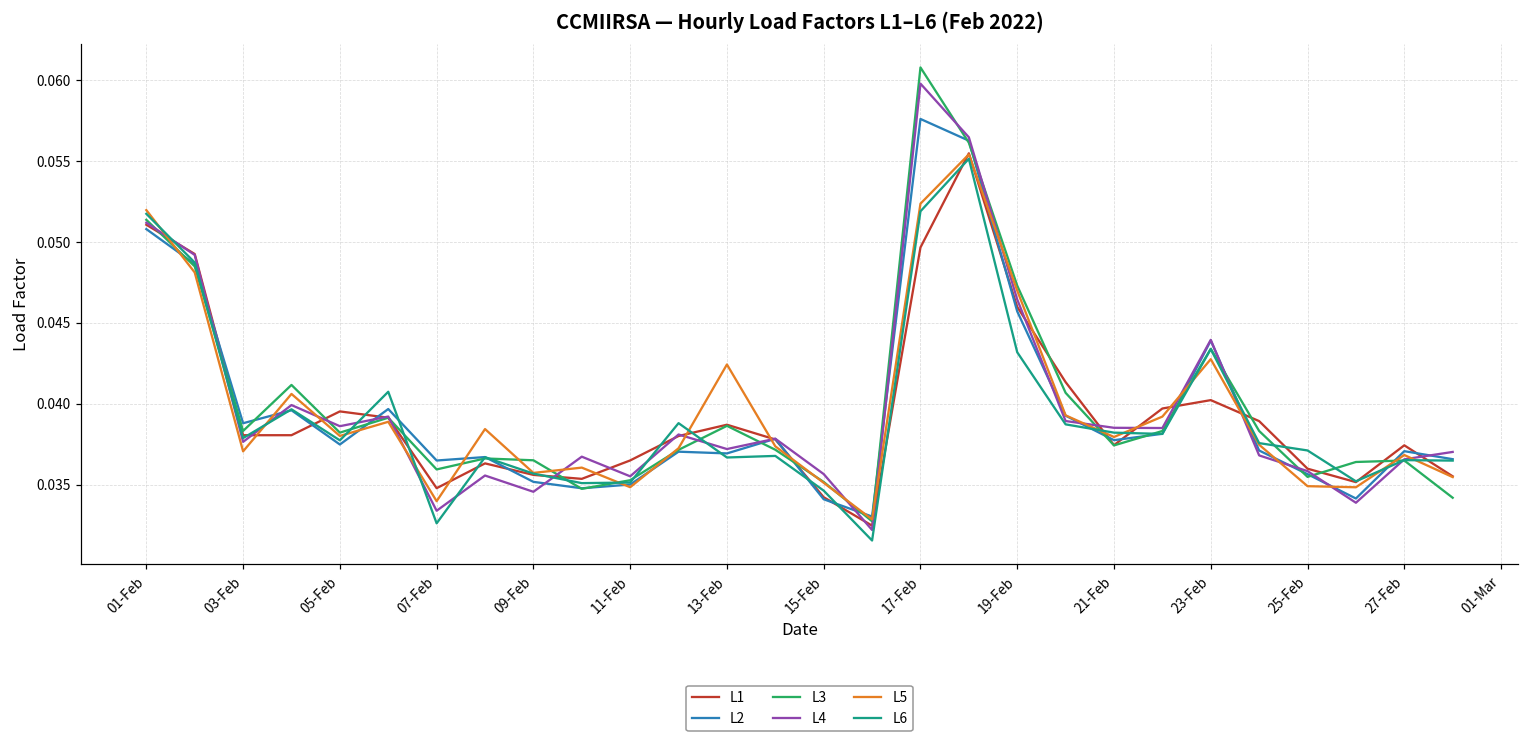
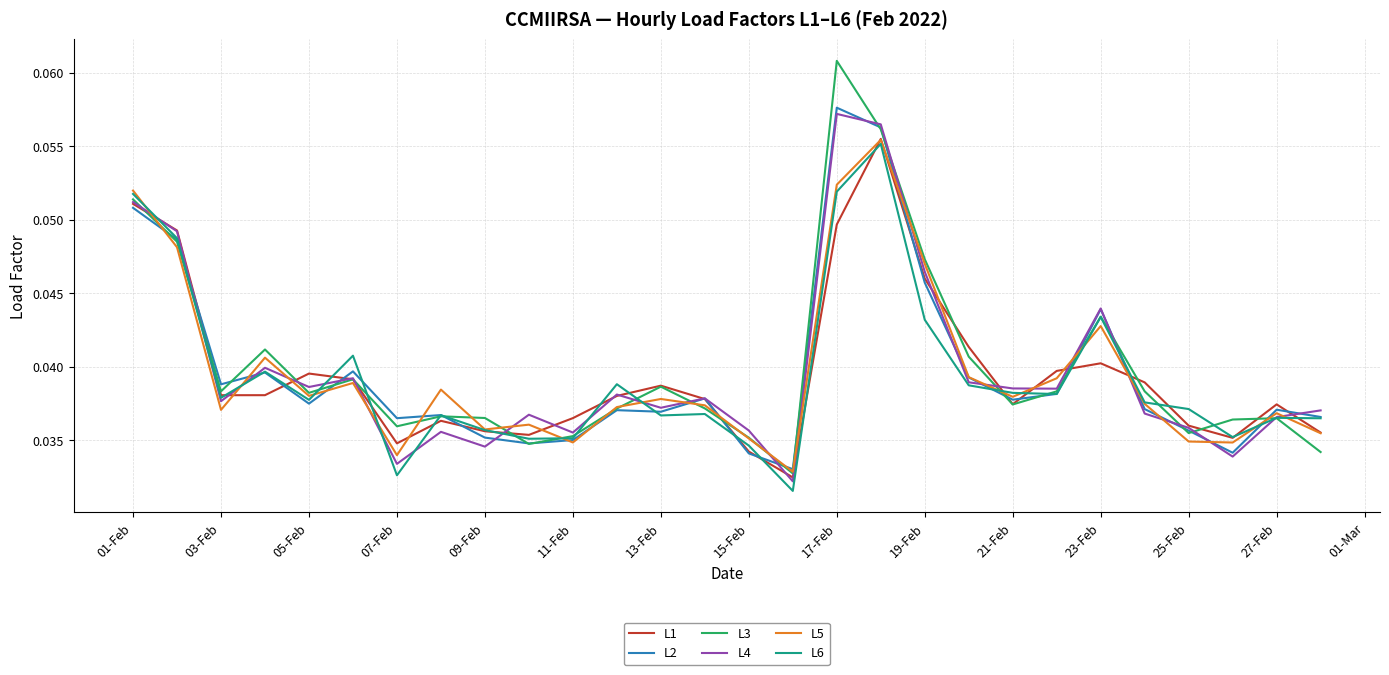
L5, 13-Feb: 0.0424 -> 0.0378
L4, 17-Feb: 0.0598 -> 0.0572
